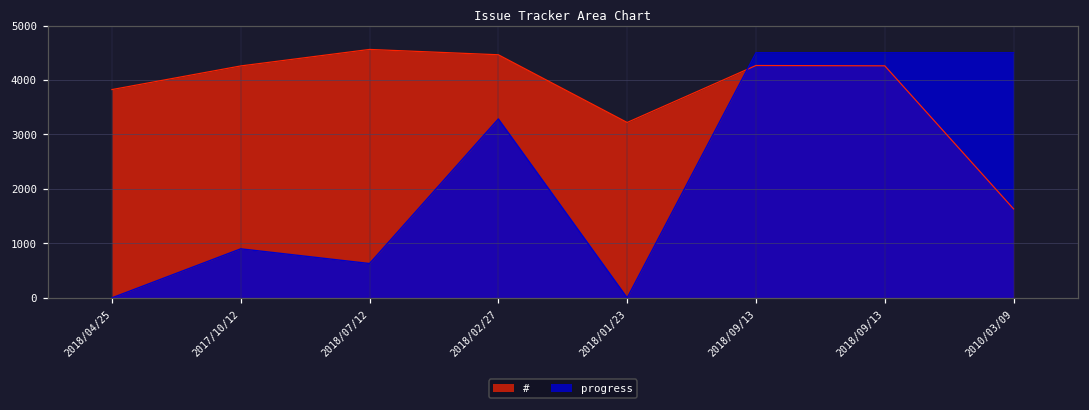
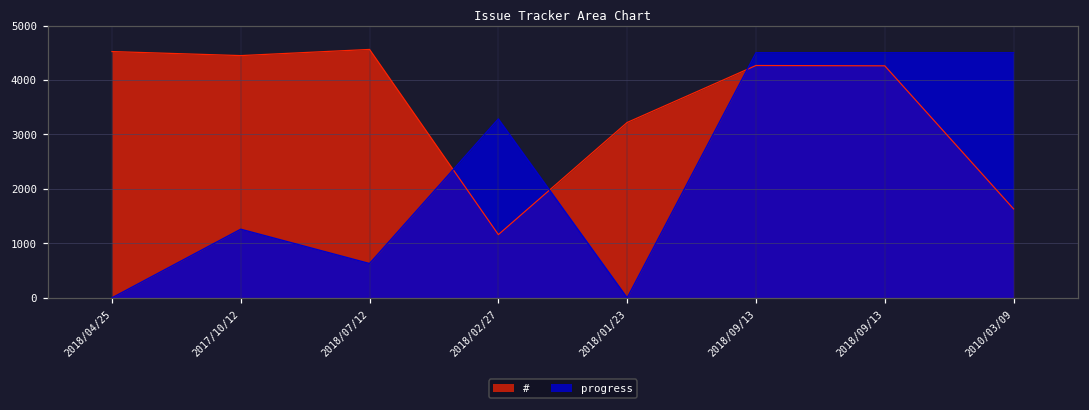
#, 2018/04/25: 3800 -> 4500
#, 2017/10/12: 4300 -> 4400
progress, 2017/10/12: 900 -> 1300
#, 2018/02/27: 4500 -> 1200
